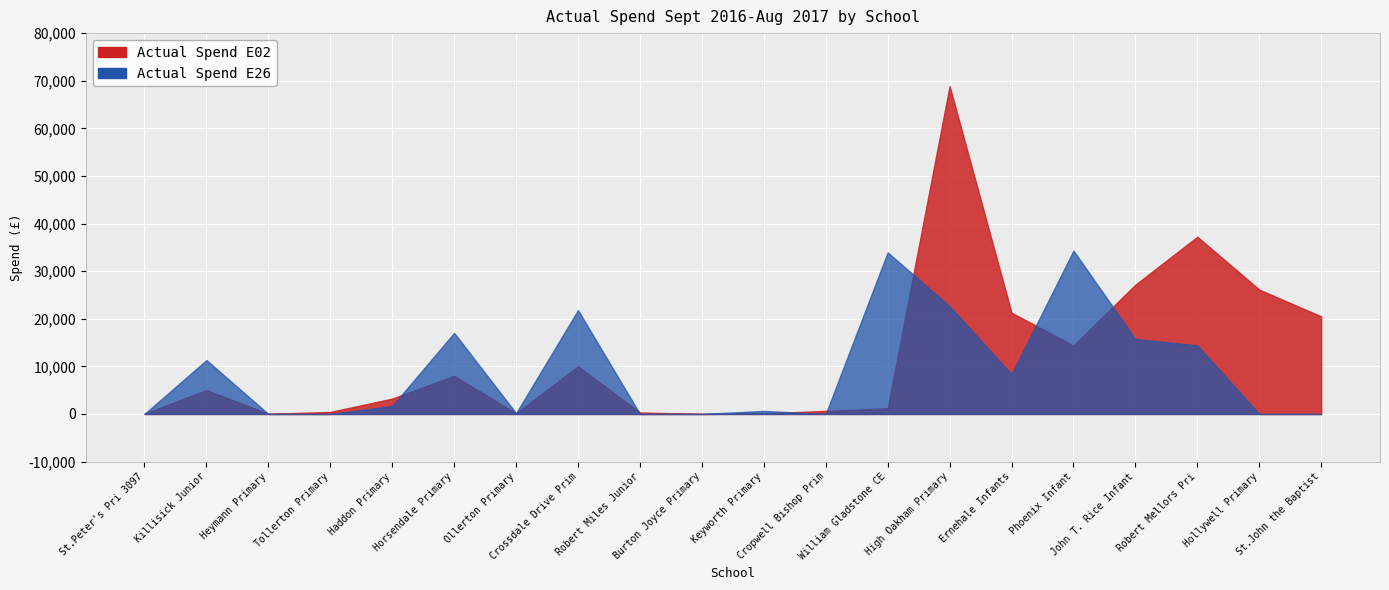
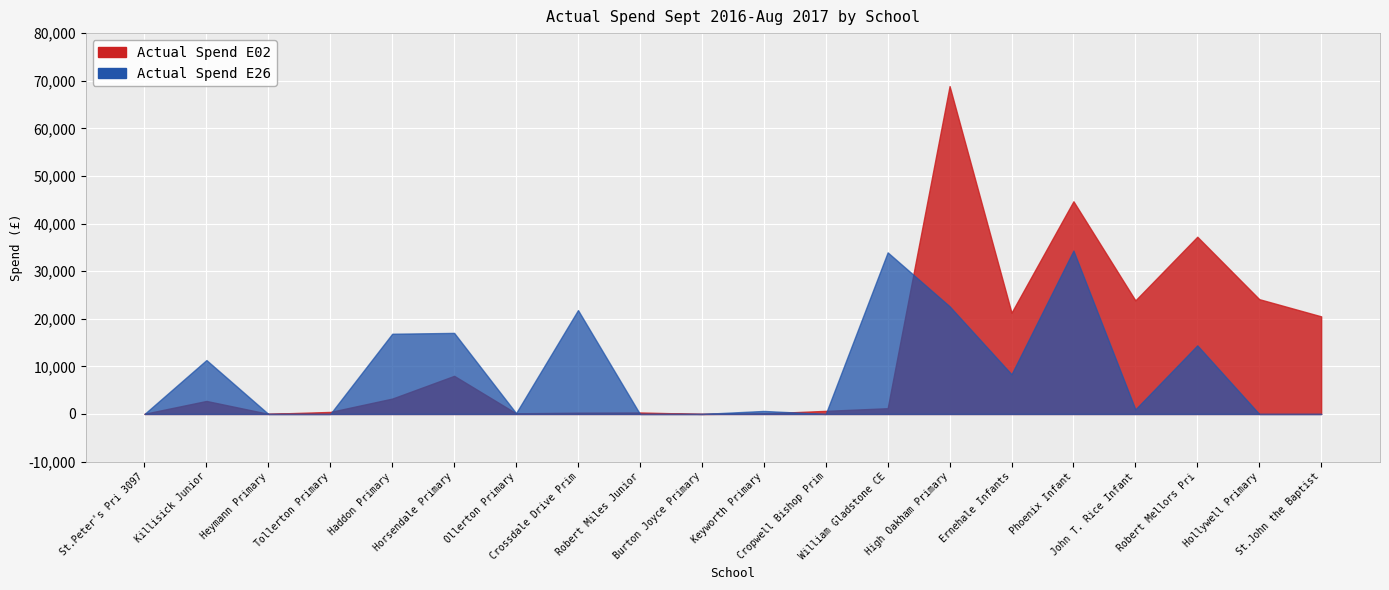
Actual Spend E02, Killisick Junior: 5,000 -> 3,000
Actual Spend E26, Haddon Primary: 2,000 -> 17,000
Actual Spend E02, Crossdale Drive Prim: 10,000 -> 0
Actual Spend E02, Phoenix Infant: 14,000 -> 45,000
Actual Spend E02, John T. Rice Infant: 27,000 -> 24,000
Actual Spend E26, John T. Rice Infant: 16,000 -> 1,000
Actual Spend E02, Hollywell Primary: 26,000 -> 24,000
